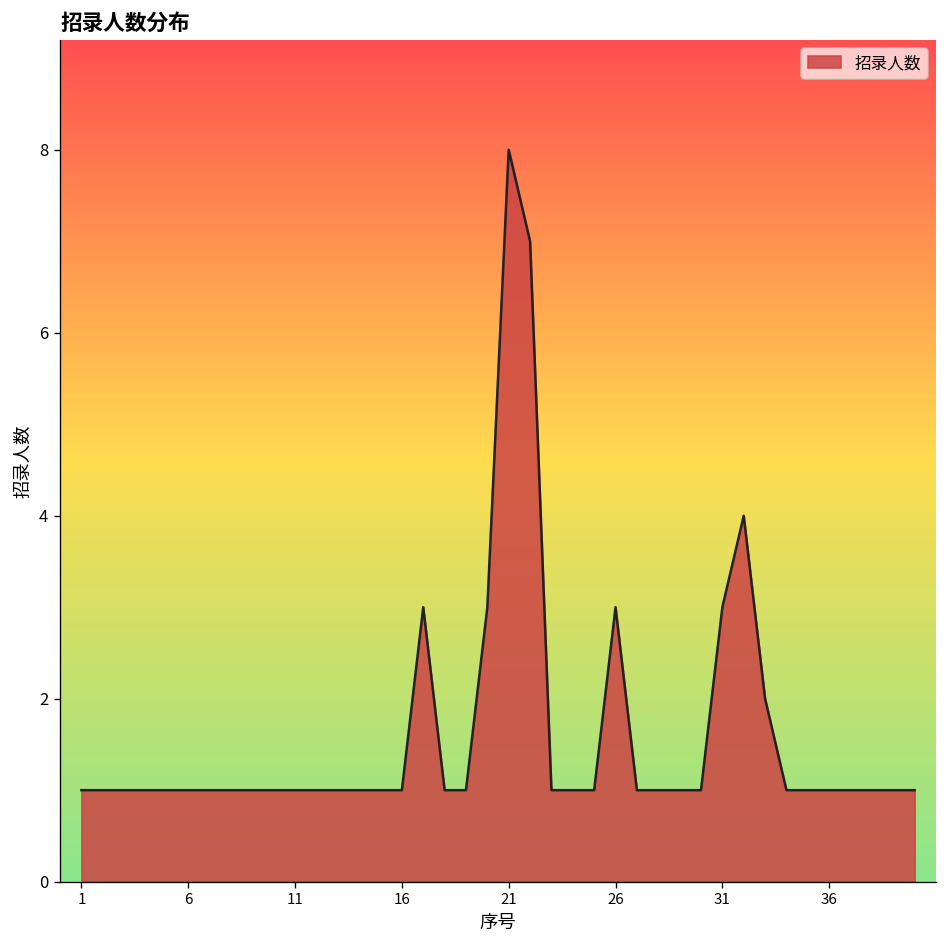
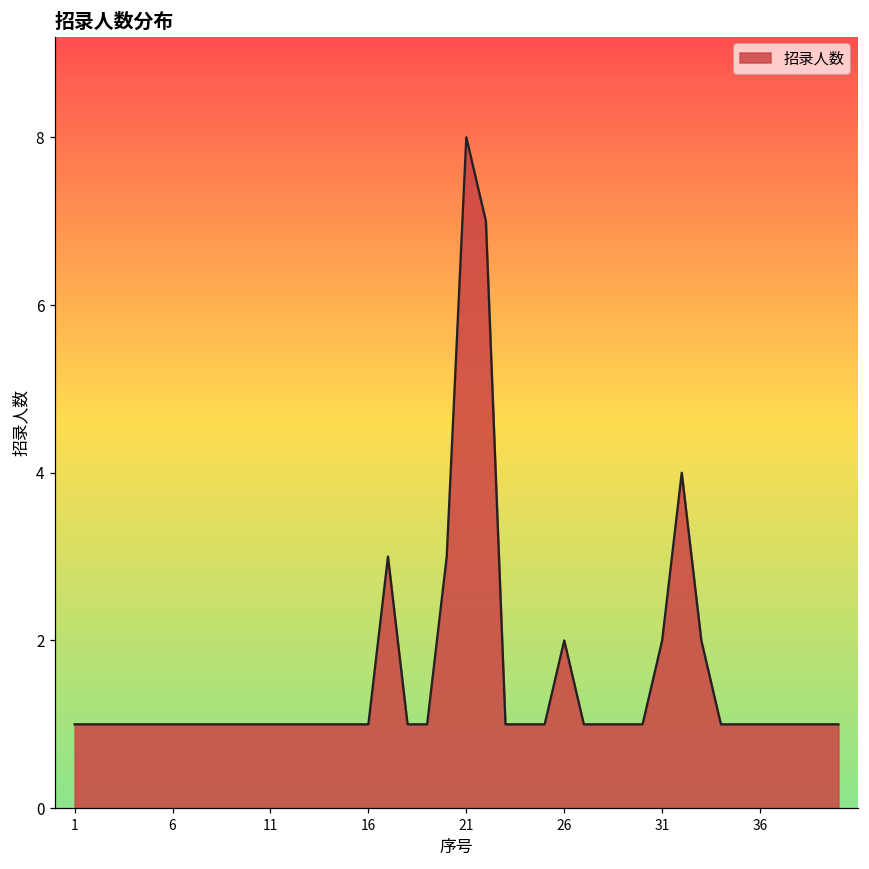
26: 3 -> 2
31: 3 -> 2
